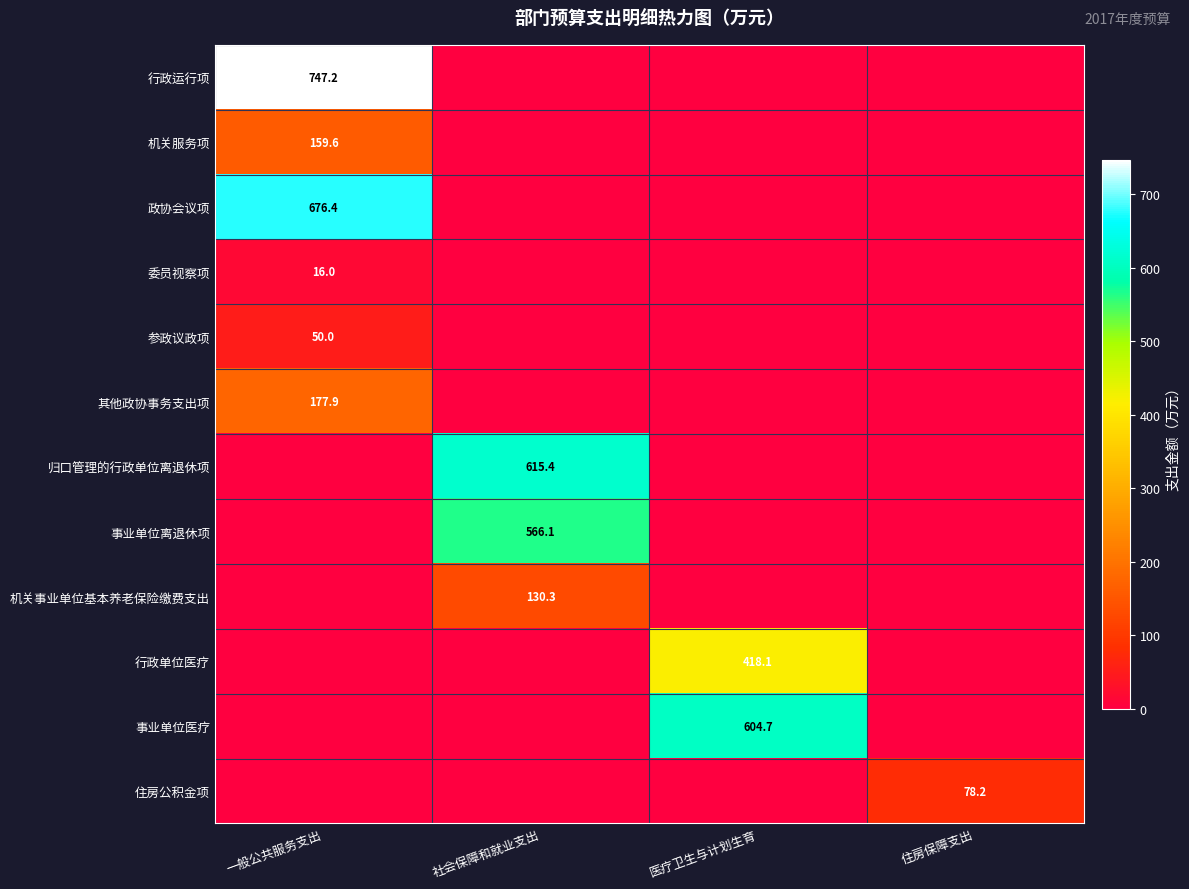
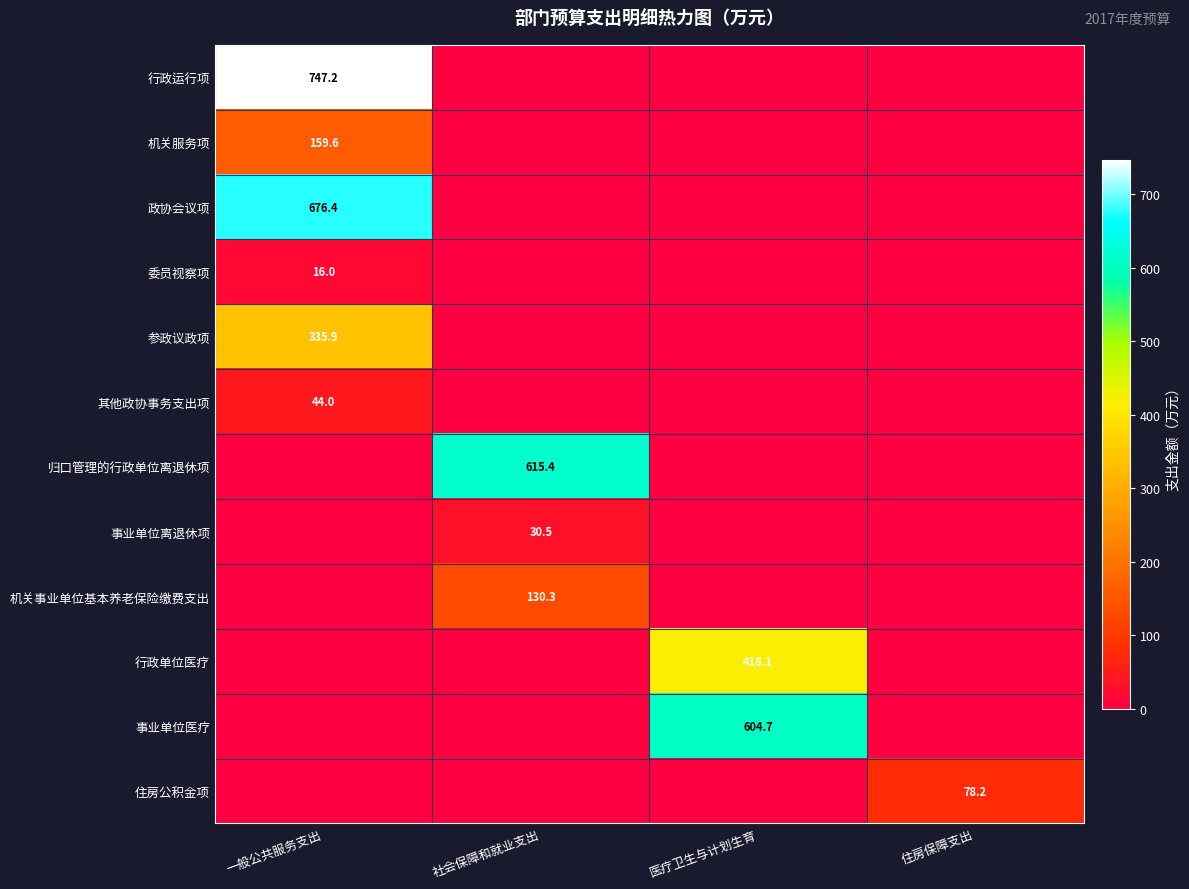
参政议政项, 一般公共服务支出: 50.0 -> 335.9
其他政协事务支出项, 一般公共服务支出: 177.9 -> 44.0
事业单位离退休项, 社会保障和就业支出: 566.1 -> 30.5
